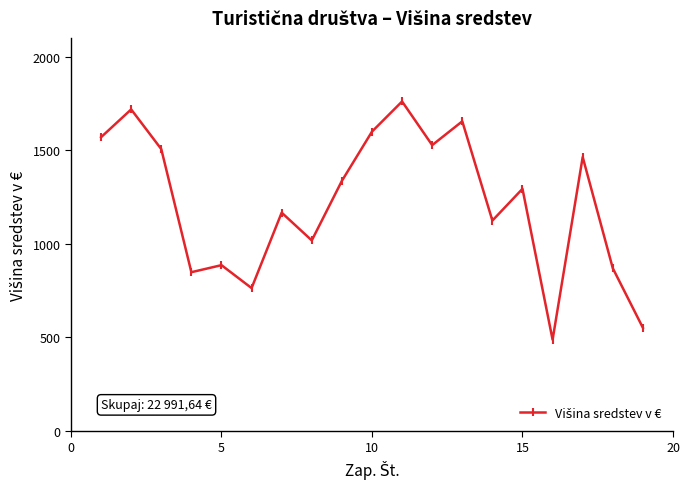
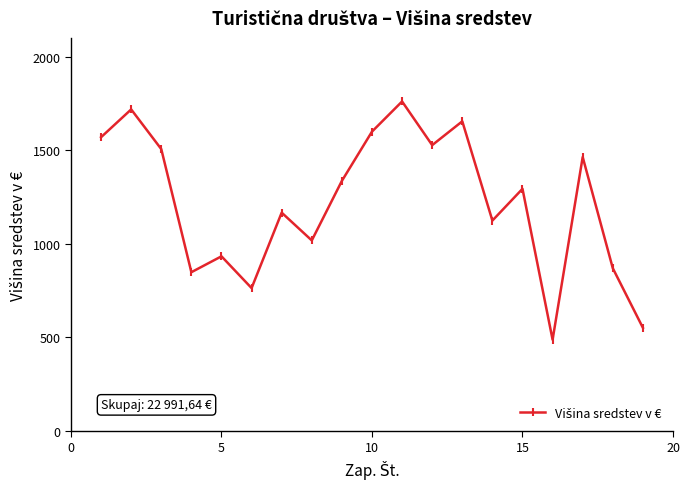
5: 890 -> 930
